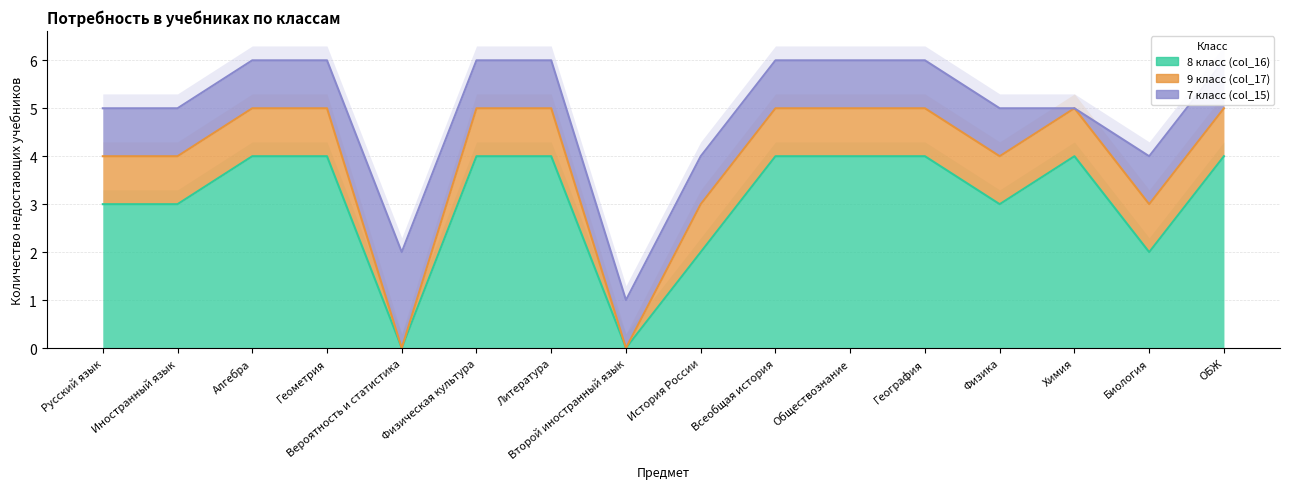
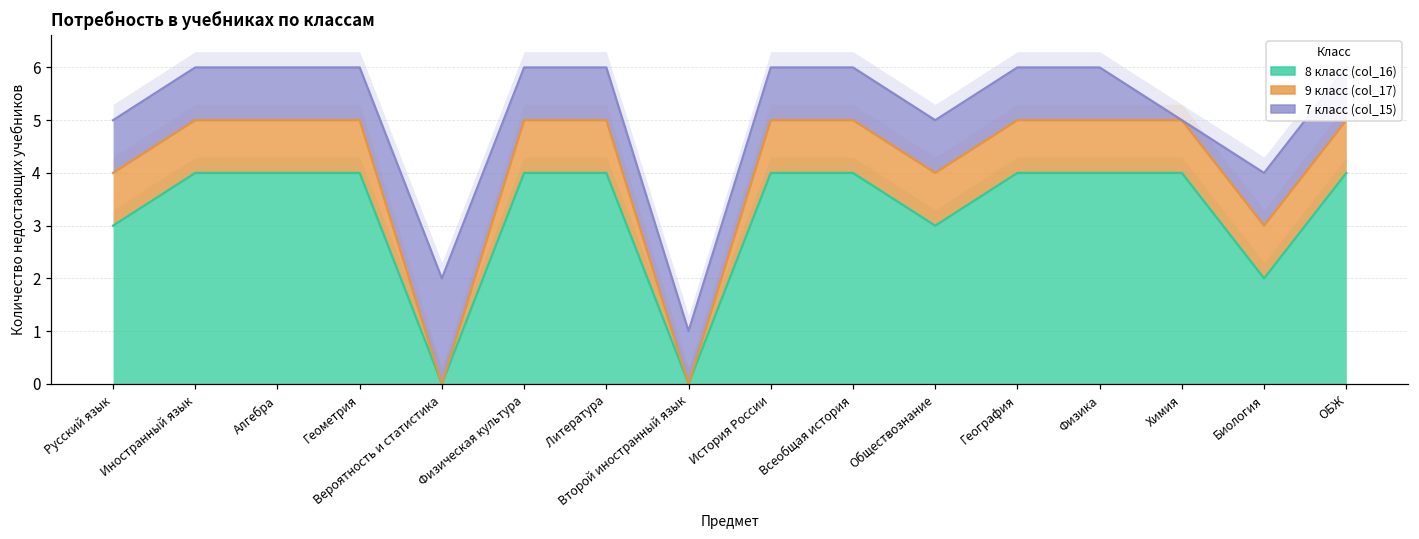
8 класс (col_16), Иностранный язык: 3 -> 4
8 класс (col_16), История России: 2 -> 4
8 класс (col_16), Обществознание: 4 -> 3
8 класс (col_16), Физика: 3 -> 4
